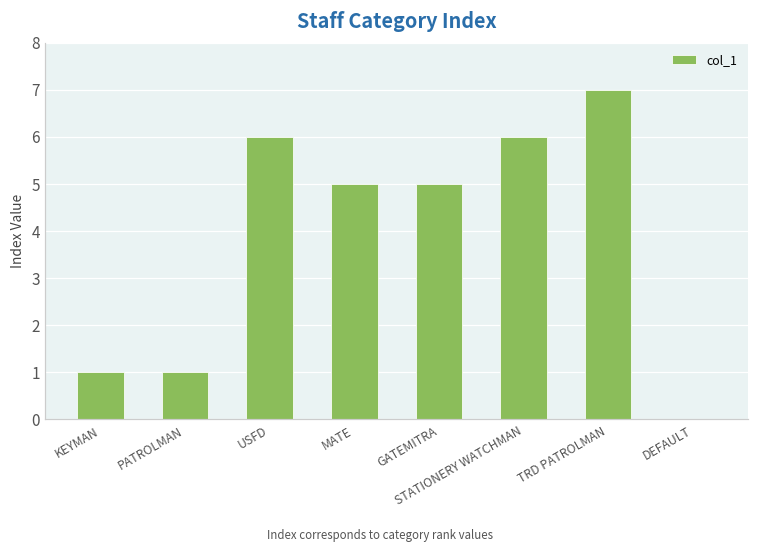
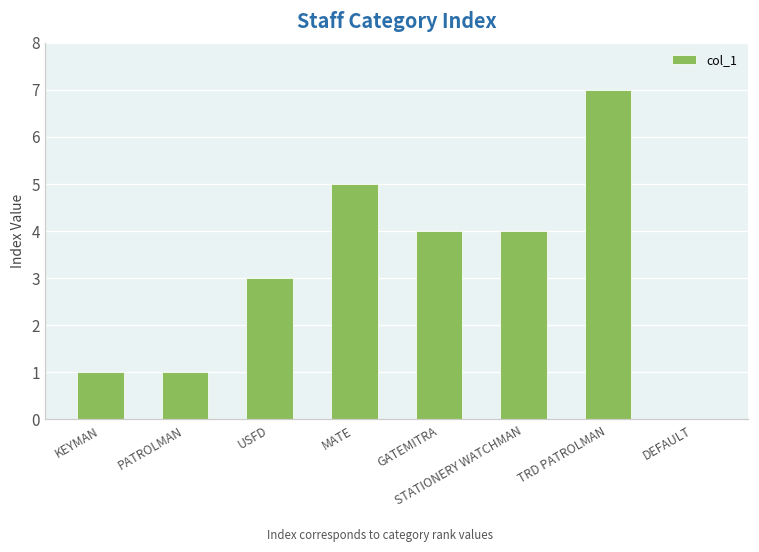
USFD: 6 -> 3
GATEMITRA: 5 -> 4
STATIONERY WATCHMAN: 6 -> 4
